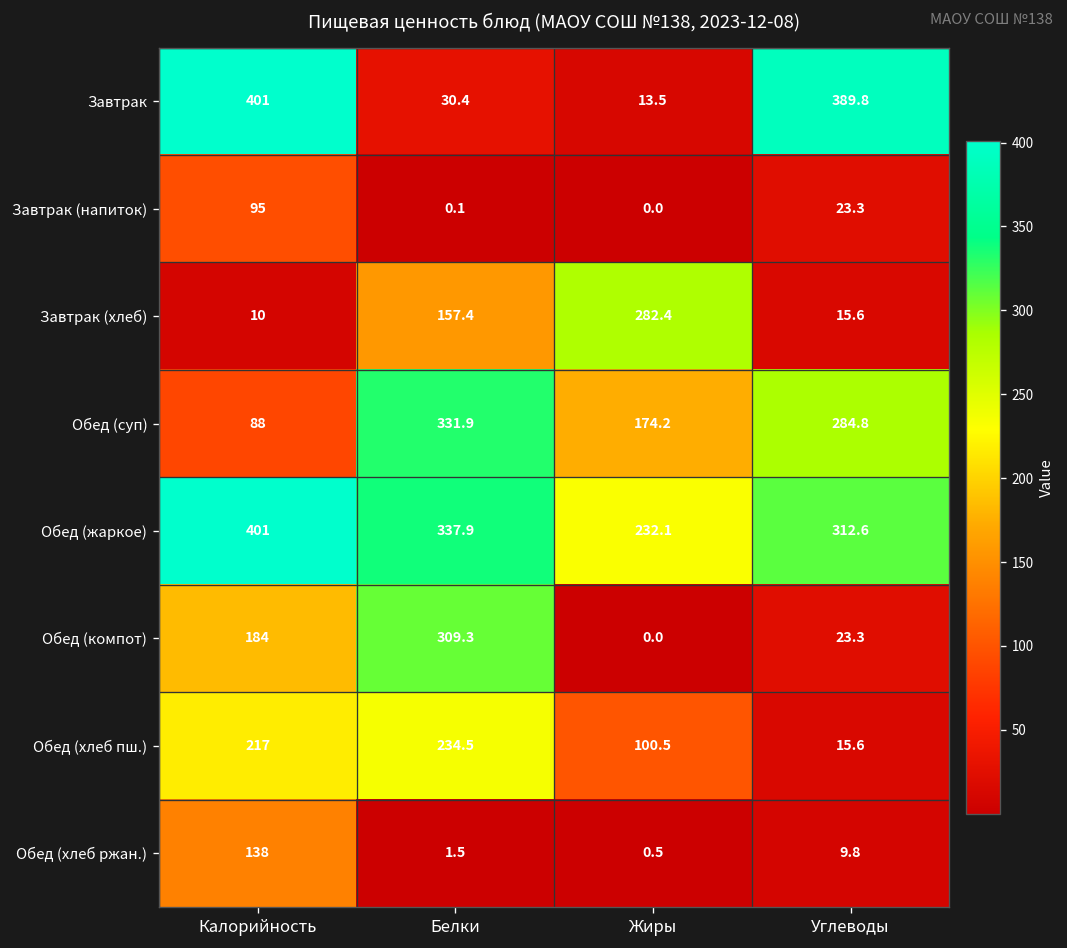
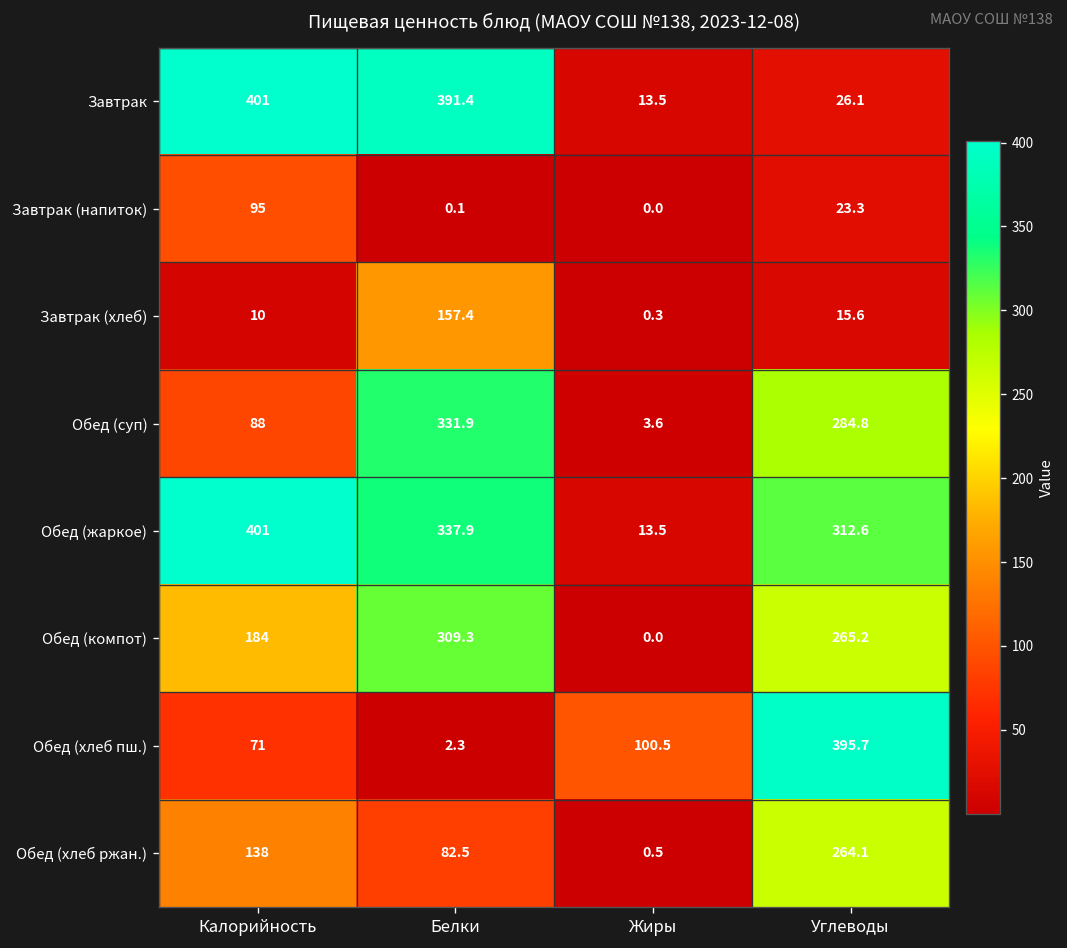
Завтрак, Белки: 30.4 -> 391.4
Завтрак, Углеводы: 389.8 -> 26.1
Завтрак (хлеб), Жиры: 282.4 -> 0.3
Обед (суп), Жиры: 174.2 -> 3.6
Обед (жаркое), Жиры: 232.1 -> 13.5
Обед (компот), Углеводы: 23.3 -> 265.2
Обед (хлеб пш.), Калорийность: 217 -> 71
Обед (хлеб пш.), Белки: 234.5 -> 2.3
Обед (хлеб пш.), Углеводы: 15.6 -> 395.7
Обед (хлеб ржан.), Белки: 1.5 -> 82.5
Обед (хлеб ржан.), Углеводы: 9.8 -> 264.1
